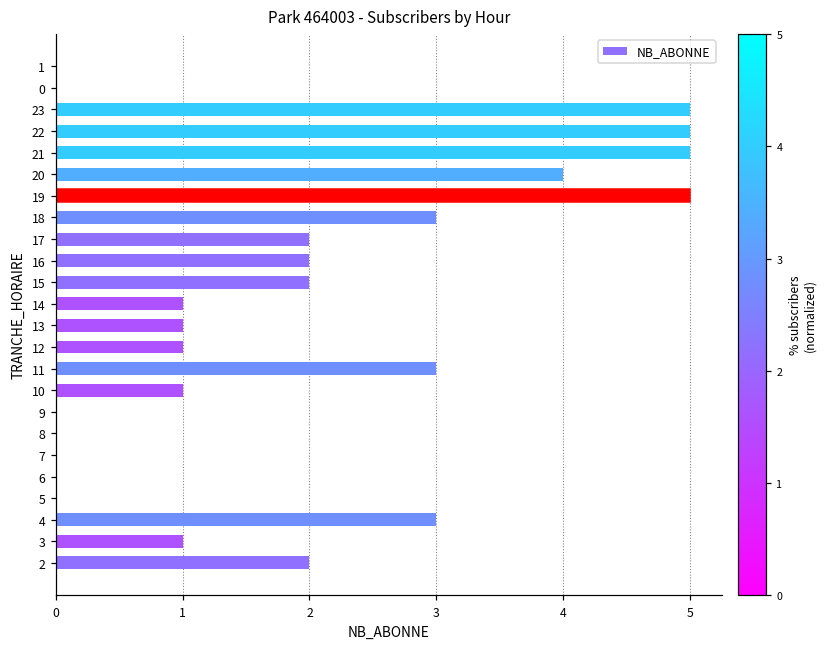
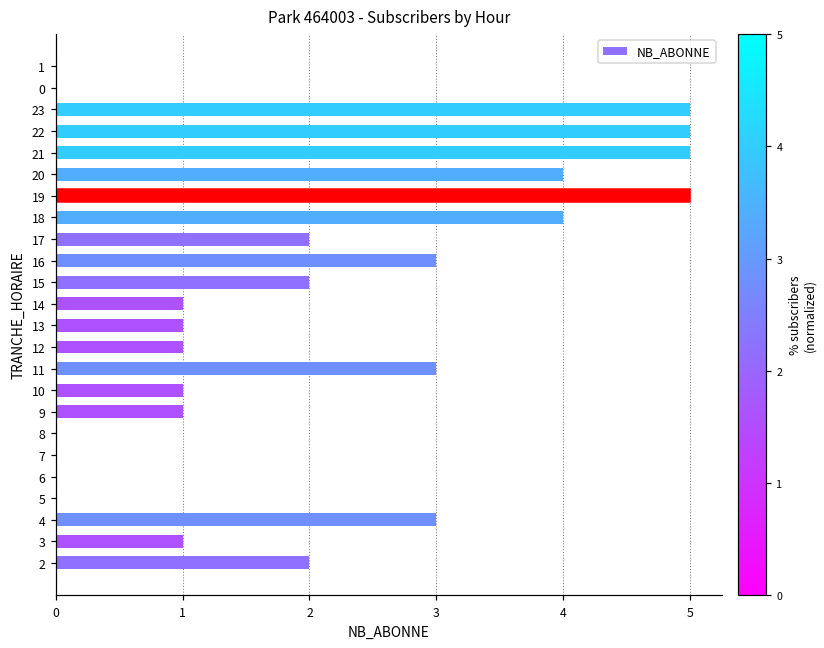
18: 3 -> 4
16: 2 -> 3
9: 0 -> 1
